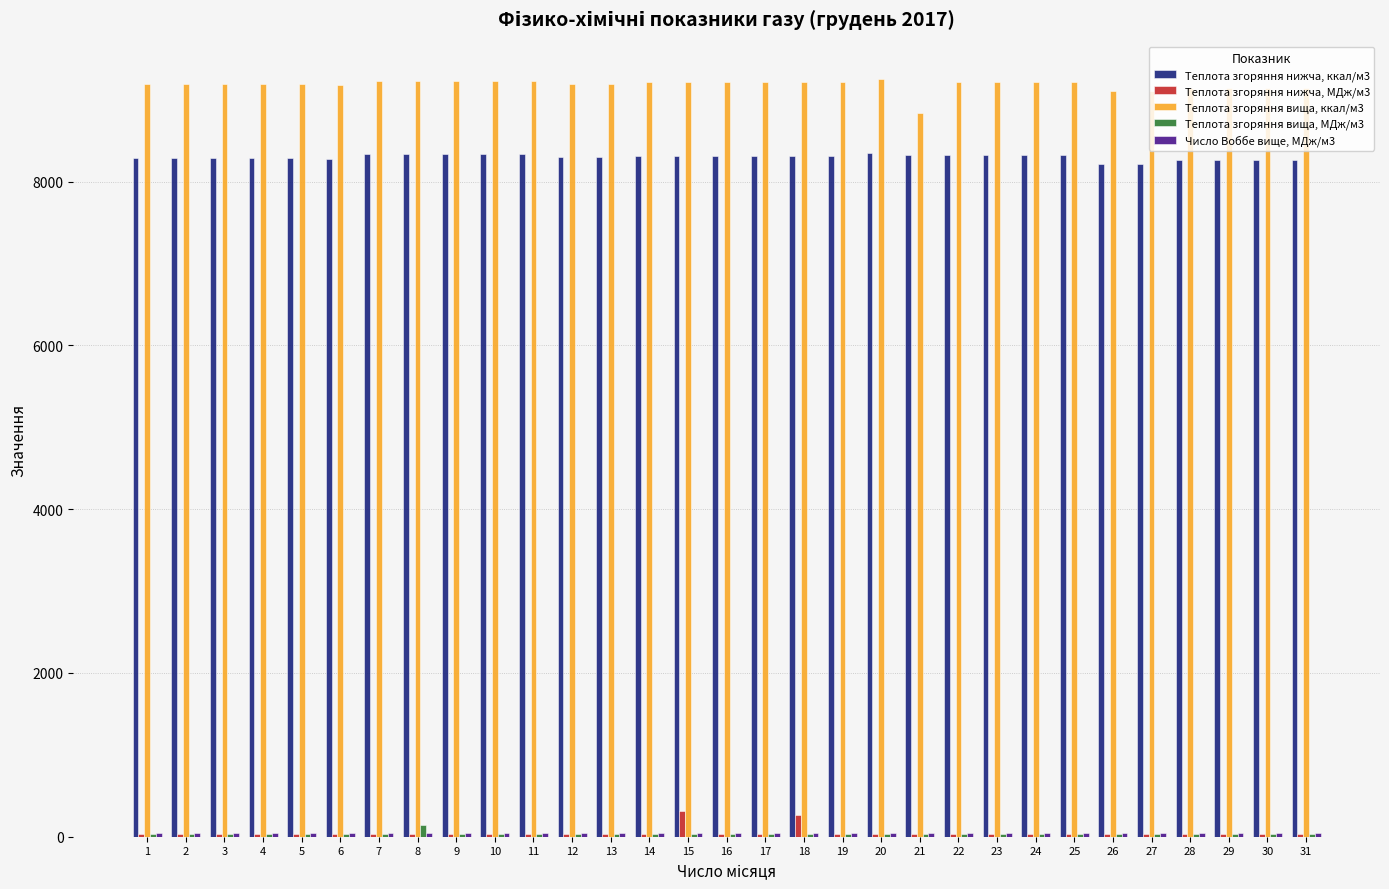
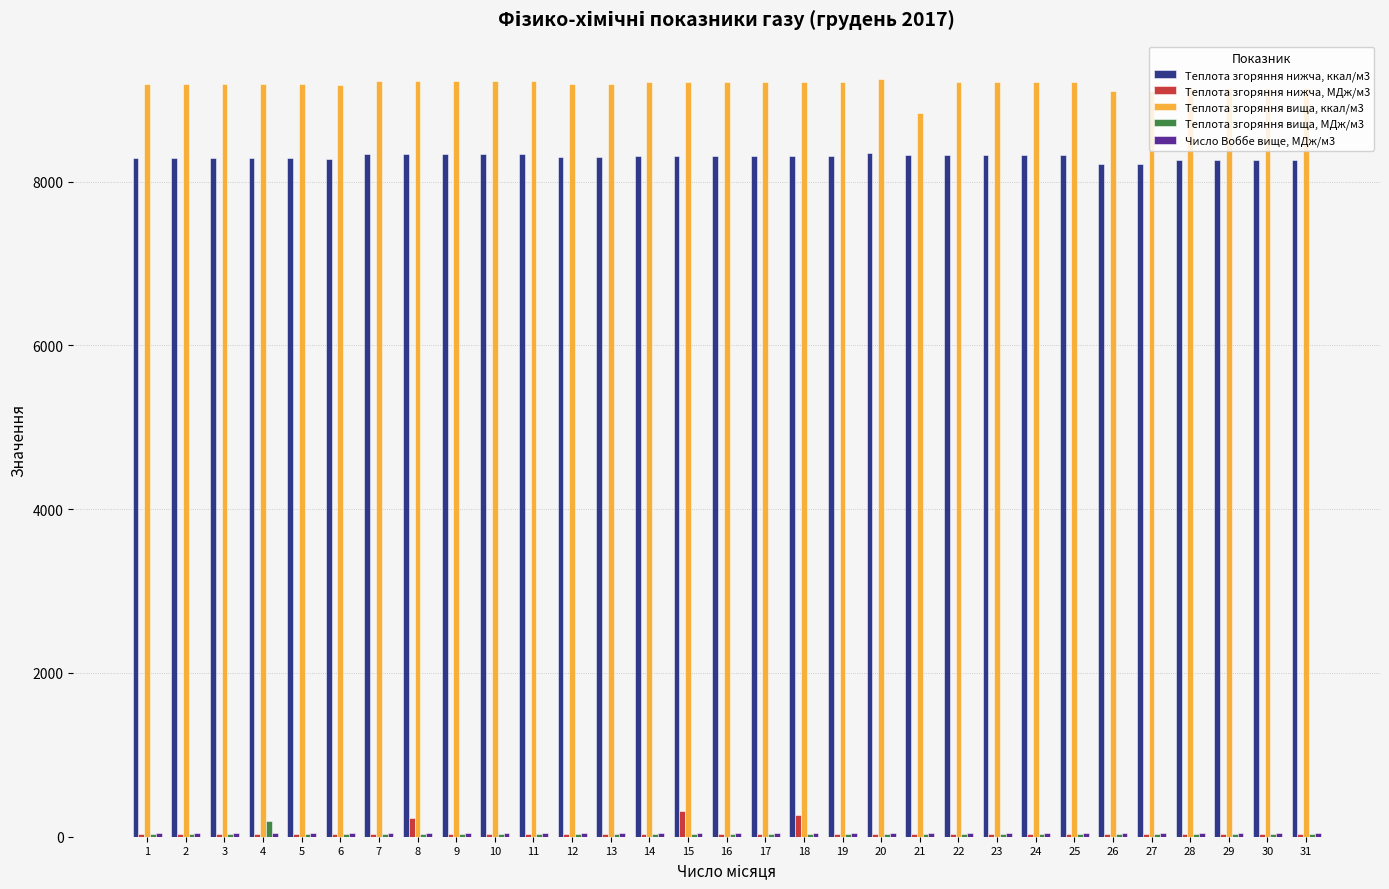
Теплота згоряння вища, МДж/м3, 4: 0 -> 200
Теплота згоряння нижча, МДж/м3, 8: 0 -> 200
Теплота згоряння вища, МДж/м3, 8: 100 -> 0
